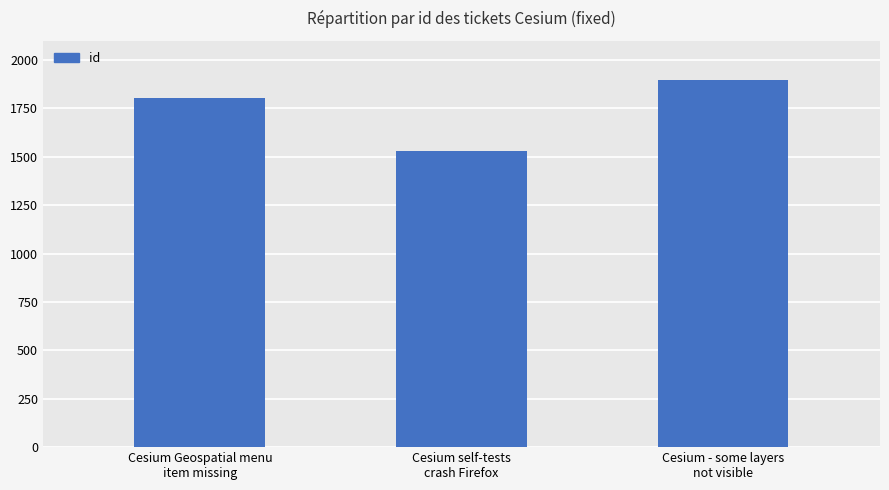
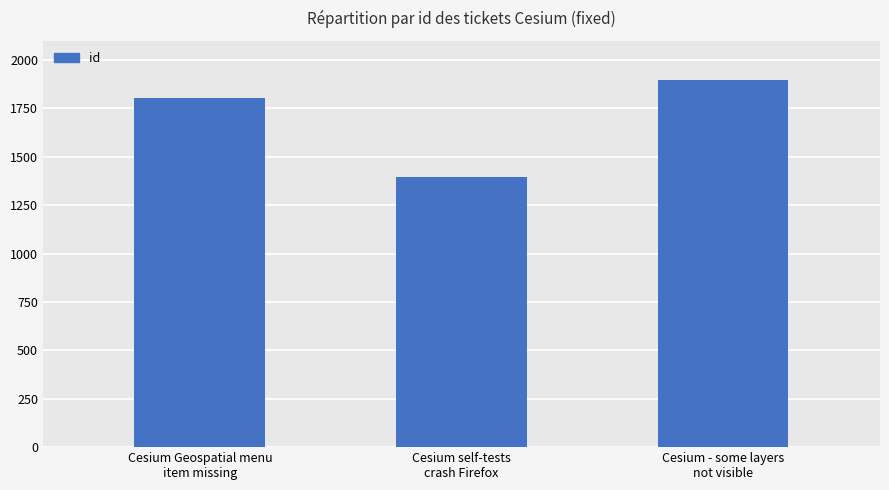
Cesium self-tests crash Firefox: 1530 -> 1400
